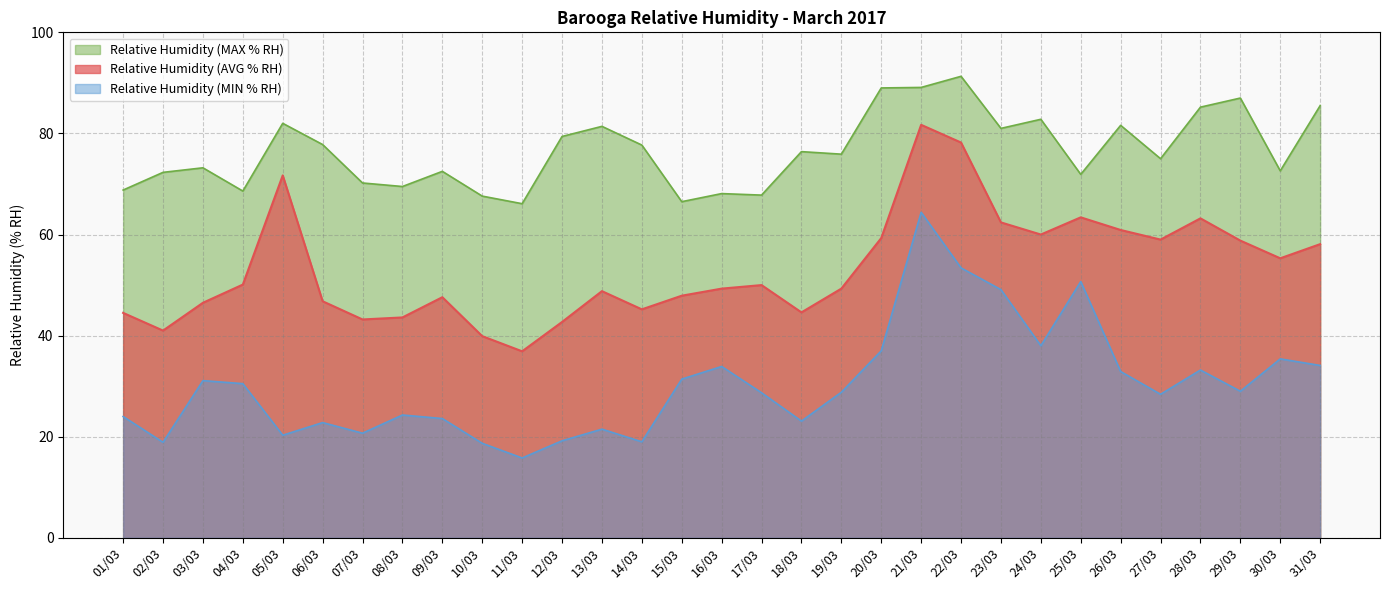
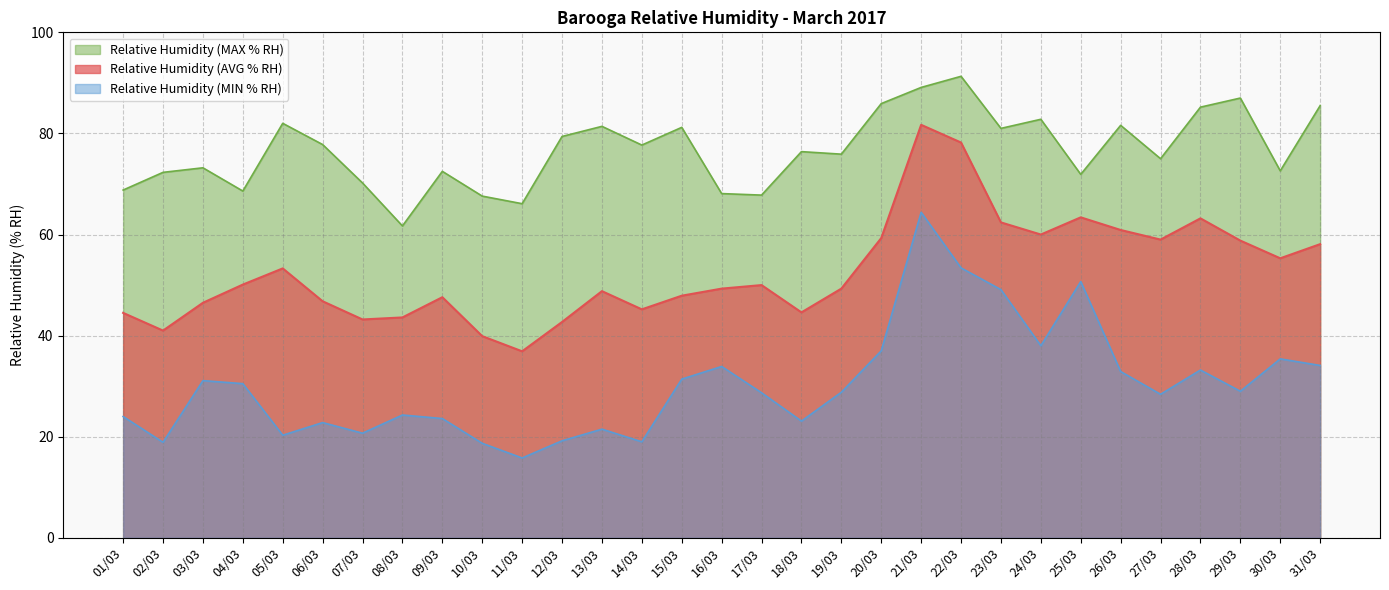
Relative Humidity (AVG % RH), 05/03: 72 -> 53
Relative Humidity (MAX % RH), 08/03: 70 -> 62
Relative Humidity (MAX % RH), 15/03: 67 -> 81
Relative Humidity (MAX % RH), 20/03: 89 -> 86
